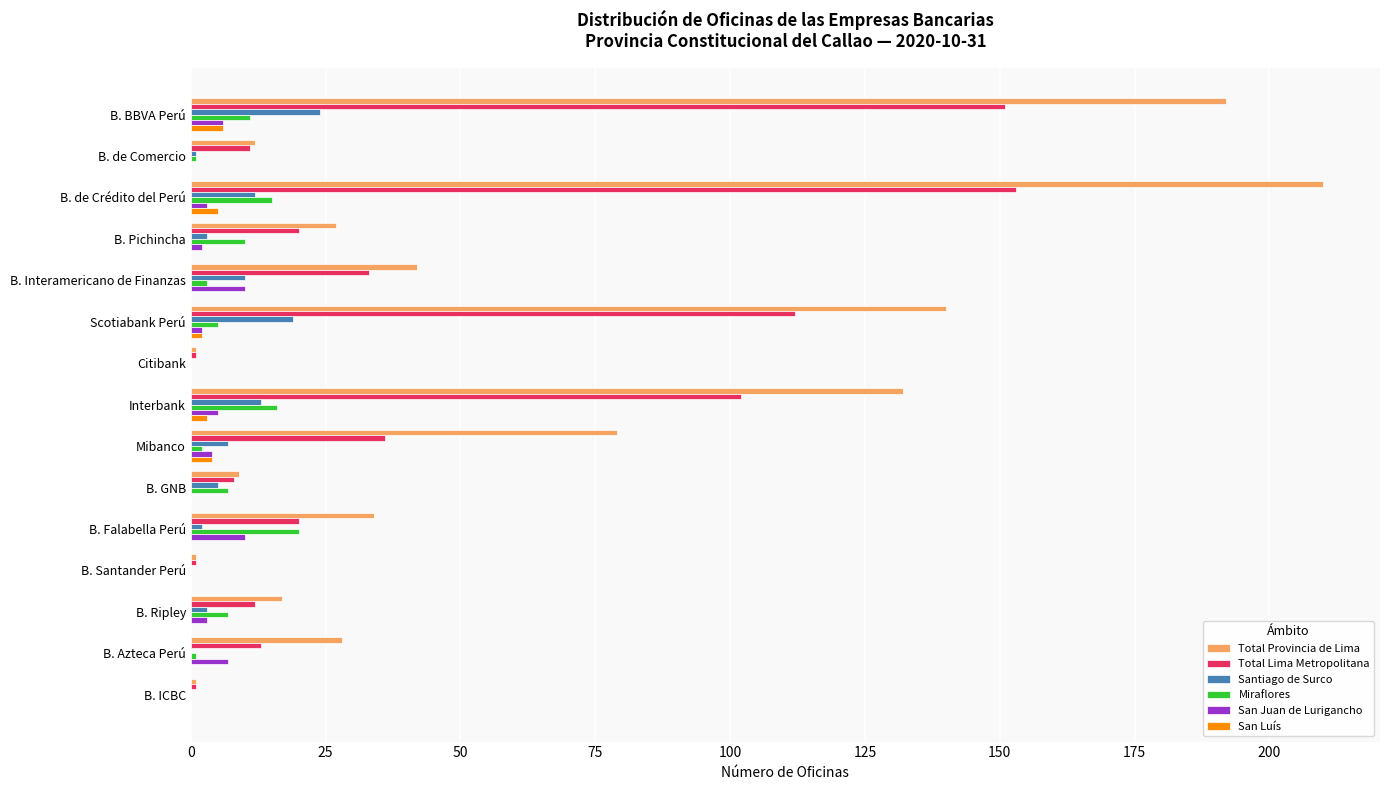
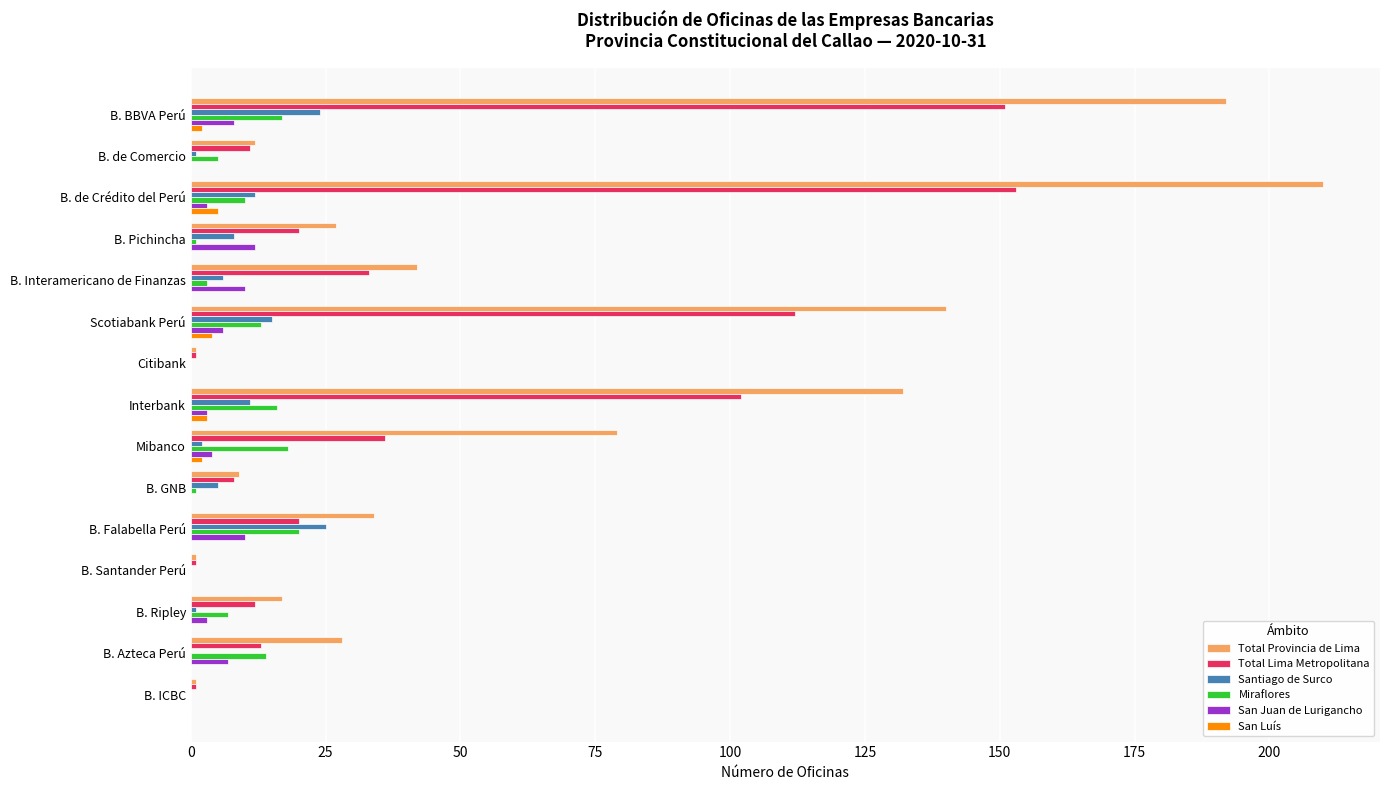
Miraflores, B. BBVA Perú: 11 -> 17
San Juan de Lurigancho, B. BBVA Perú: 6 -> 8
San Luís, B. BBVA Perú: 6 -> 2
Miraflores, B. de Comercio: 1 -> 5
Miraflores, B. de Crédito del Perú: 15 -> 10
Santiago de Surco, B. Pichincha: 3 -> 8
Miraflores, B. Pichincha: 10 -> 1
San Juan de Lurigancho, B. Pichincha: 2 -> 12
Santiago de Surco, B. Interamericano de Finanzas: 10 -> 6
Santiago de Surco, Scotiabank Perú: 19 -> 15
Miraflores, Scotiabank Perú: 5 -> 13
San Juan de Lurigancho, Scotiabank Perú: 2 -> 6
San Luís, Scotiabank Perú: 2 -> 4
Santiago de Surco, Interbank: 13 -> 11
San Juan de Lurigancho, Interbank: 5 -> 3
Santiago de Surco, Mibanco: 7 -> 2
Miraflores, Mibanco: 2 -> 18
San Luís, Mibanco: 4 -> 2
Miraflores, B. GNB: 7 -> 1
Santiago de Surco, B. Falabella Perú: 2 -> 25
Santiago de Surco, B. Ripley: 3 -> 1
Miraflores, B. Azteca Perú: 1 -> 14
